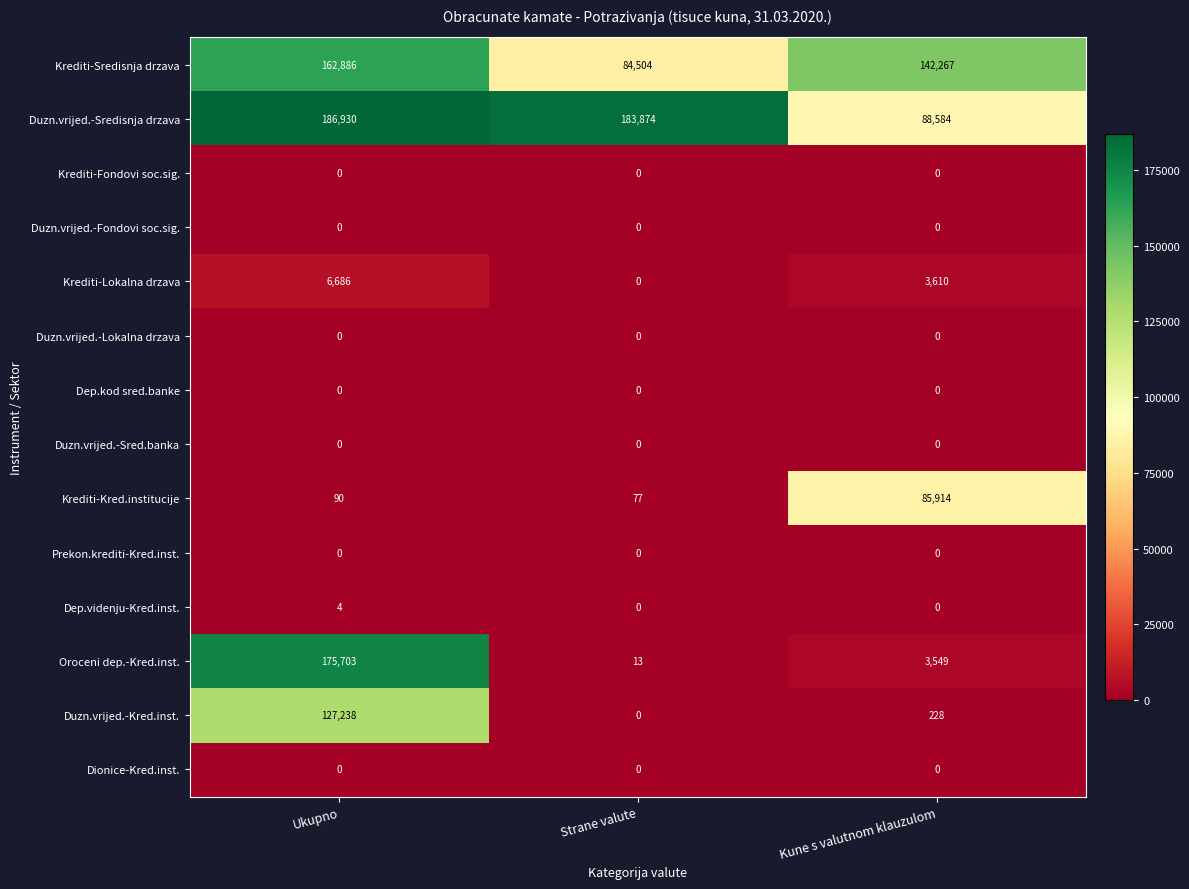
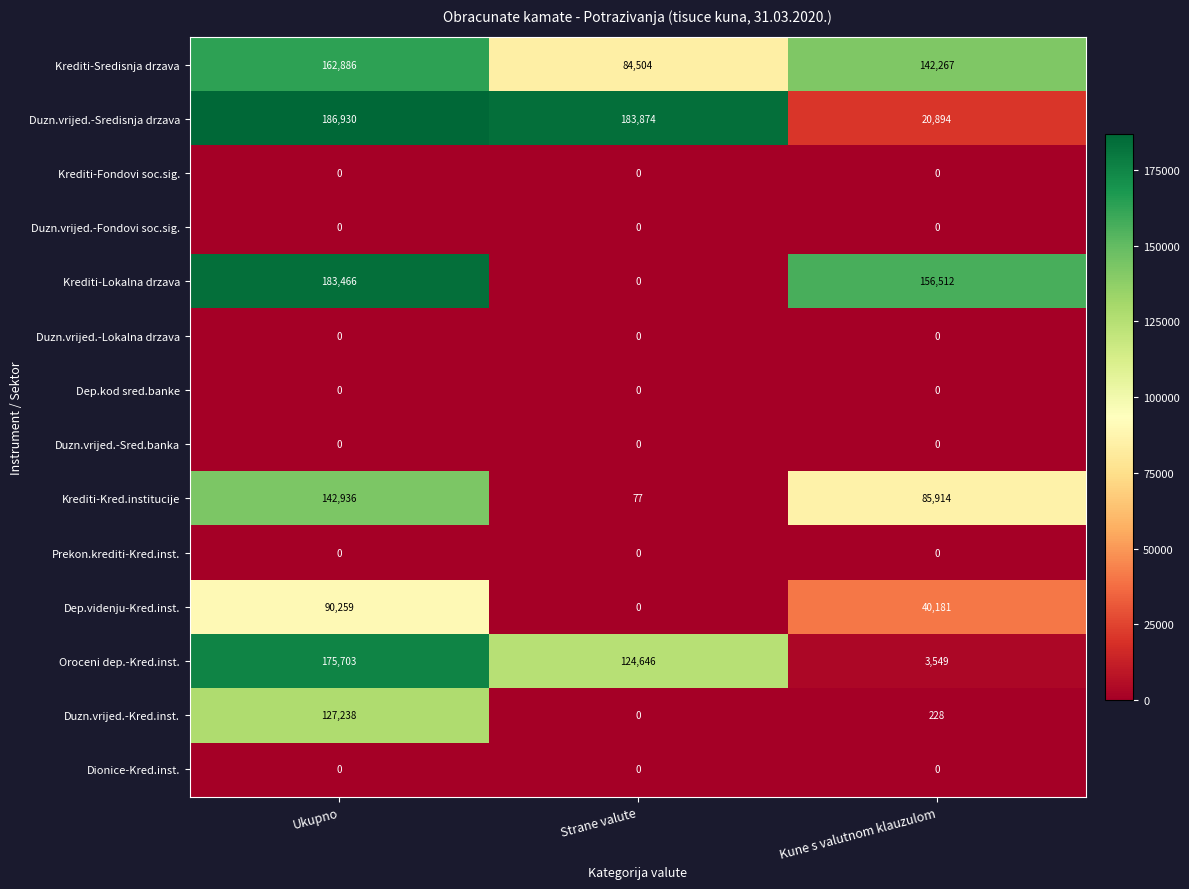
Duzn.vrijed.-Sredisnja drzava, Kune s valutnom klauzulom: 88,584 -> 20,894
Krediti-Lokalna drzava, Ukupno: 6,686 -> 183,466
Krediti-Lokalna drzava, Kune s valutnom klauzulom: 3,610 -> 156,512
Krediti-Kred.institucije, Ukupno: 90 -> 142,936
Dep.videnju-Kred.inst., Ukupno: 4 -> 90,259
Dep.videnju-Kred.inst., Kune s valutnom klauzulom: 0 -> 40,181
Oroceni dep.-Kred.inst., Strane valute: 13 -> 124,646
